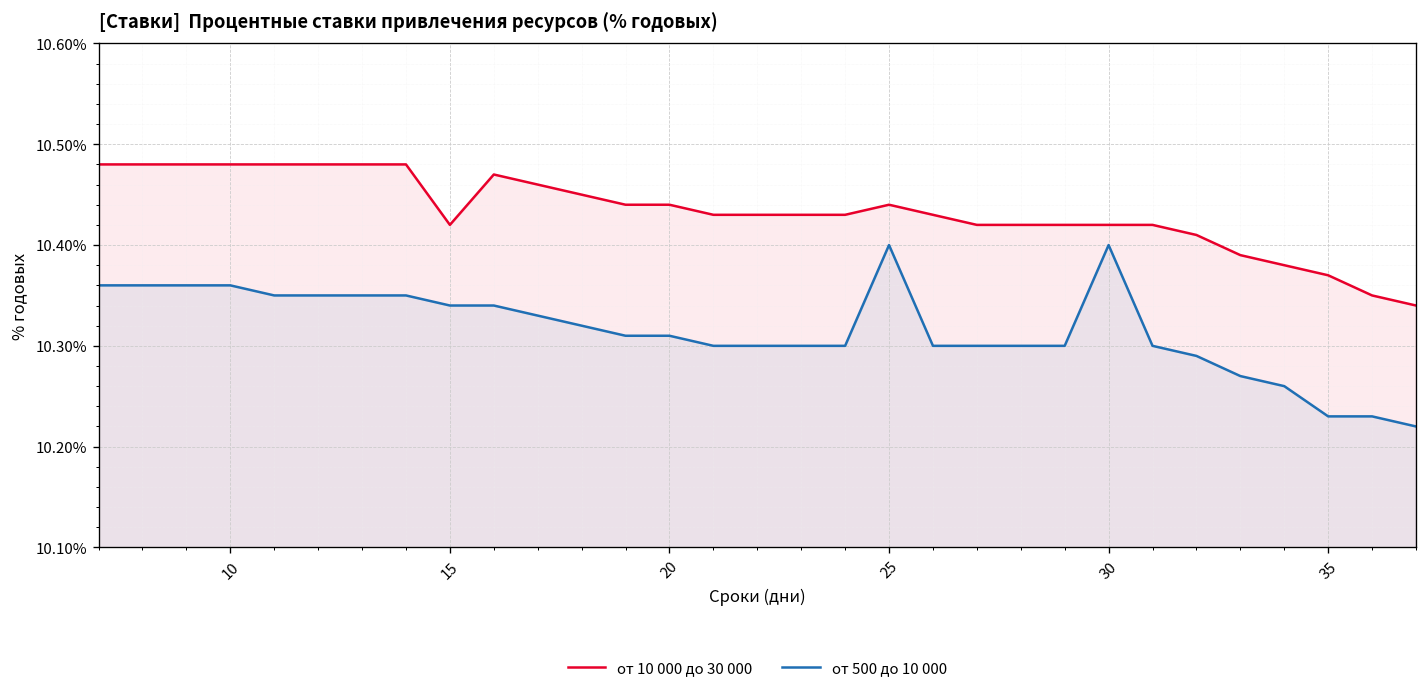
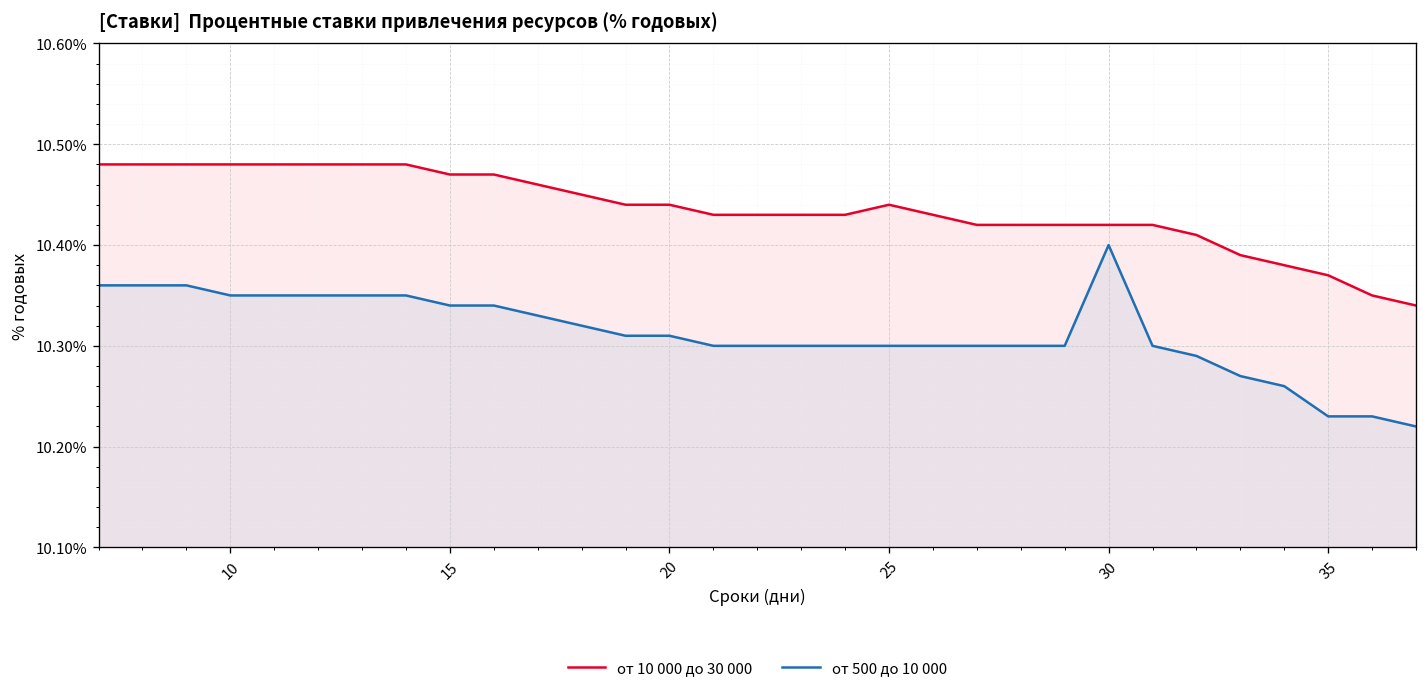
от 500 до 10 000, 10: 10.36% -> 10.35%
от 10 000 до 30 000, 15: 10.42% -> 10.47%
от 500 до 10 000, 25: 10.4% -> 10.3%
